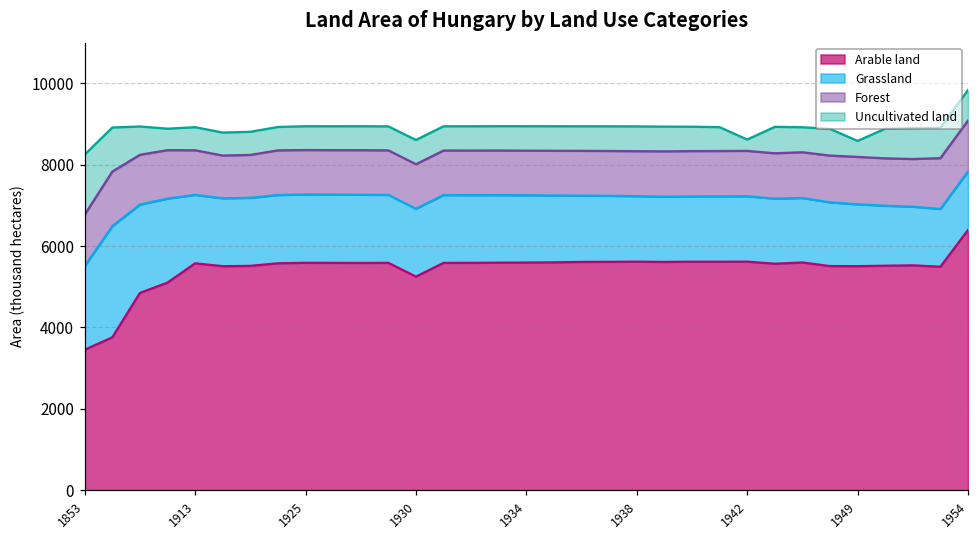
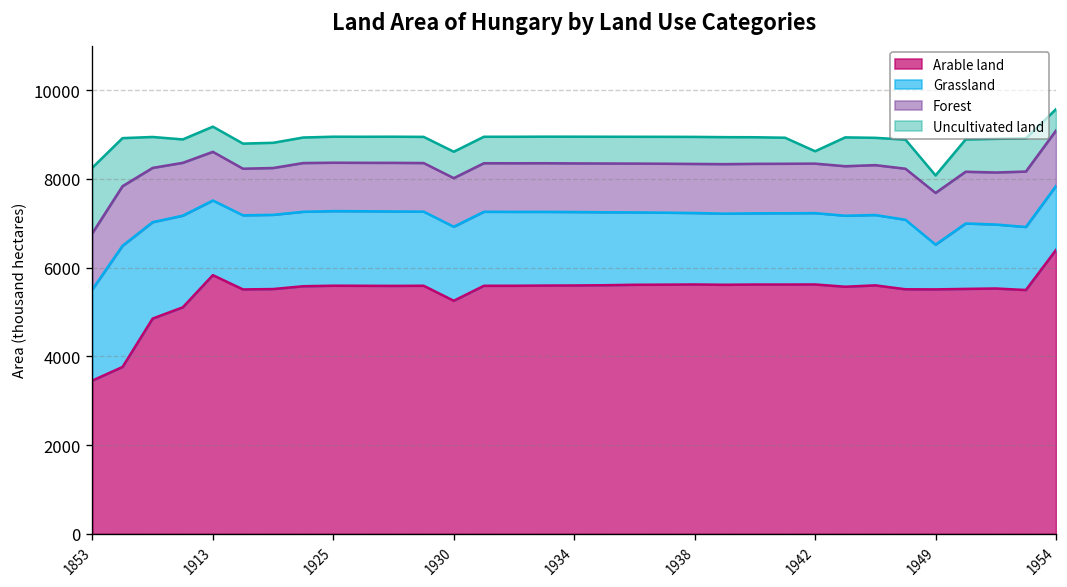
Arable land, 1913: 5600 -> 5800
Grassland, 1949: 1500 -> 1000
Uncultivated land, 1954: 800 -> 500
